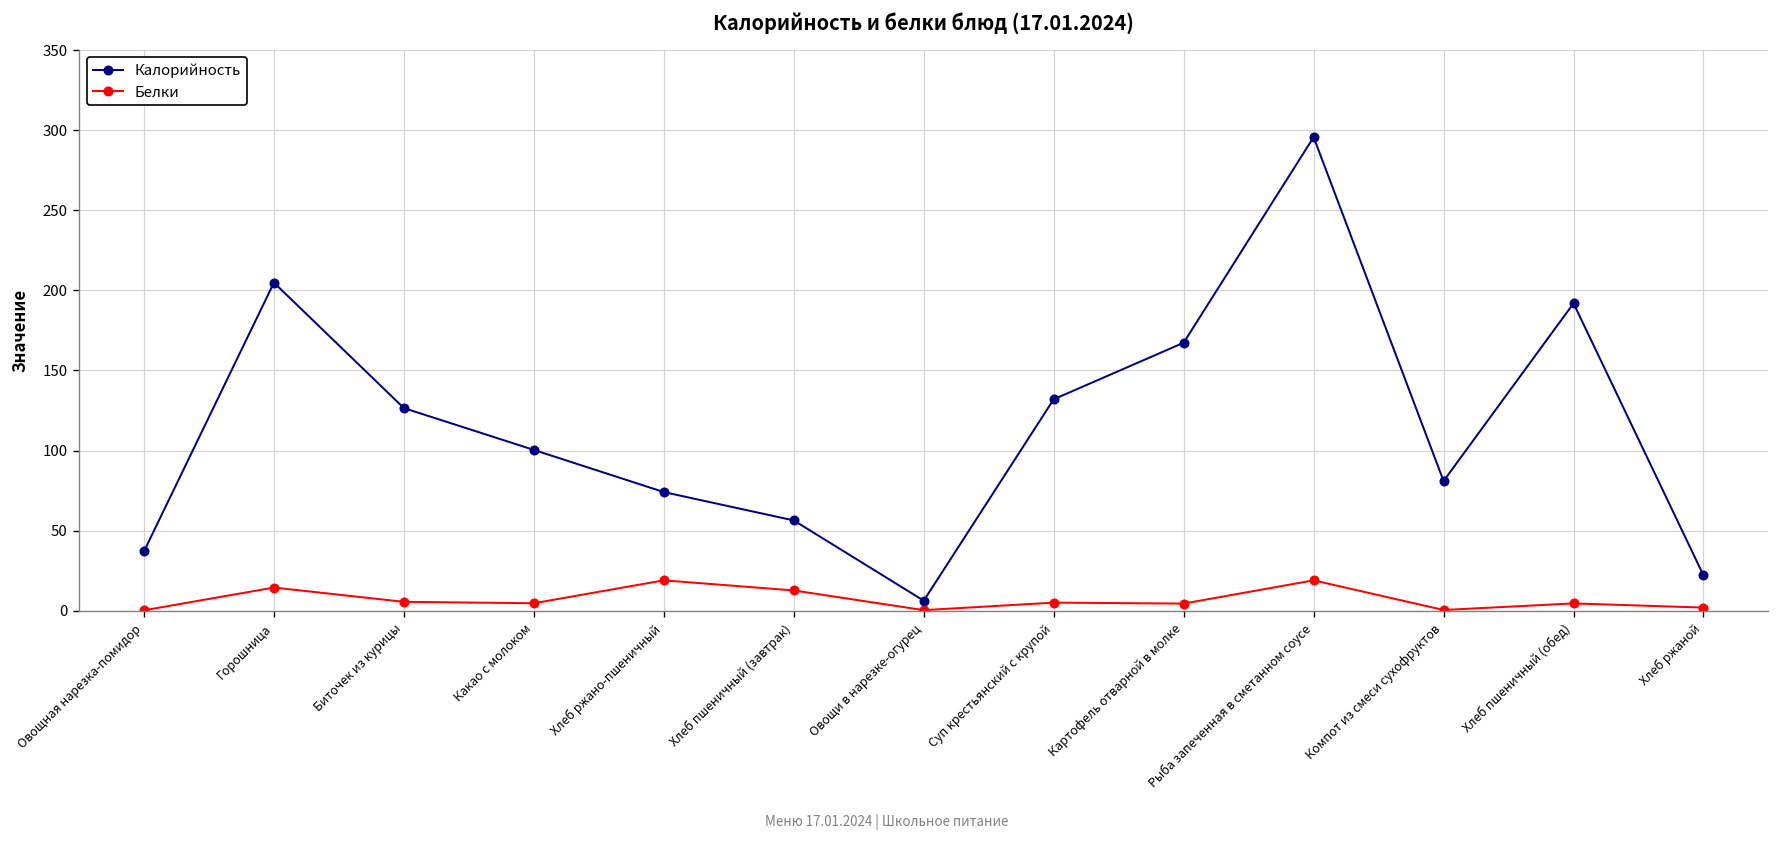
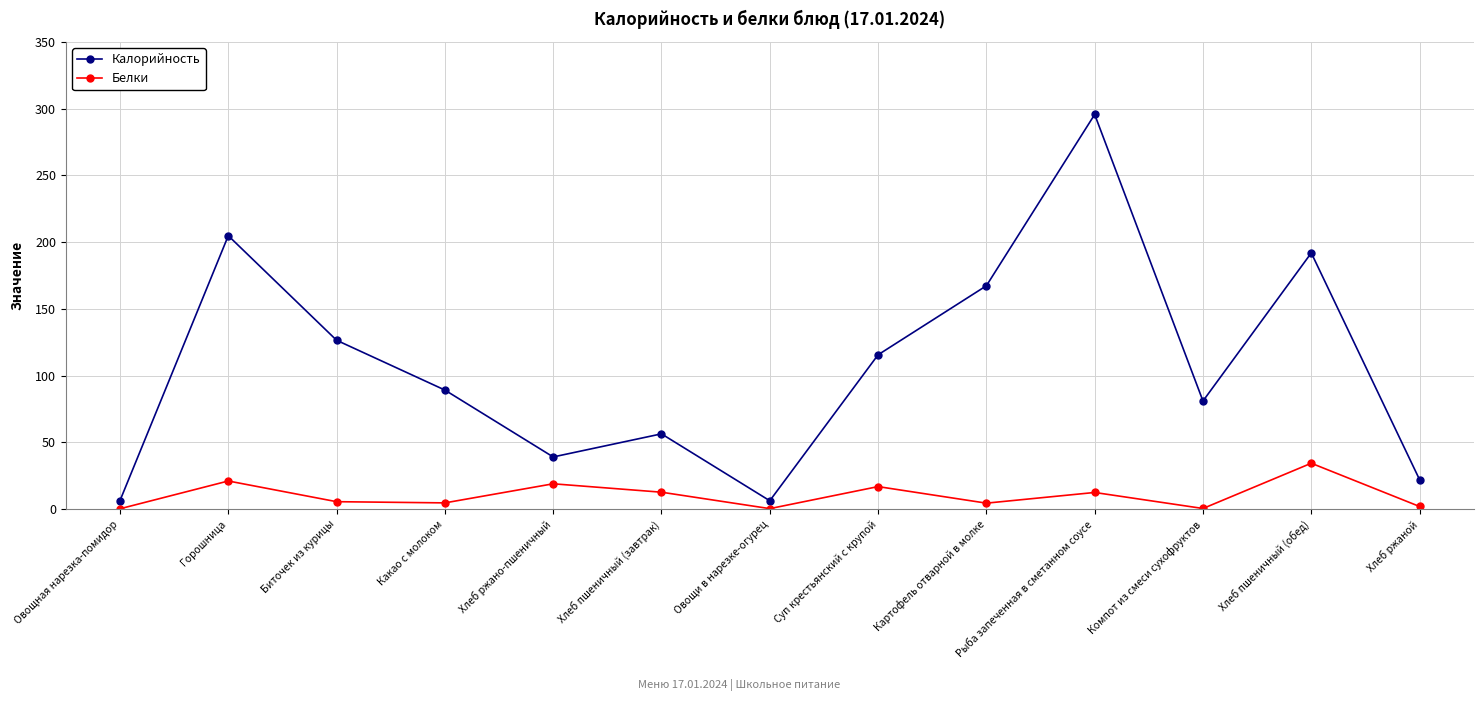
Калорийность, Овощная нарезка-помидор: 37 -> 6
Белки, Горошница: 15 -> 21
Калорийность, Какао с молоком: 100 -> 89
Калорийность, Хлеб ржано-пшеничный: 74 -> 39
Калорийность, Суп крестьянский с крупой: 132 -> 116
Белки, Суп крестьянский с крупой: 5 -> 17
Белки, Рыба запеченная в сметанном соусе: 19 -> 13
Белки, Хлеб пшеничный (обед): 5 -> 34
